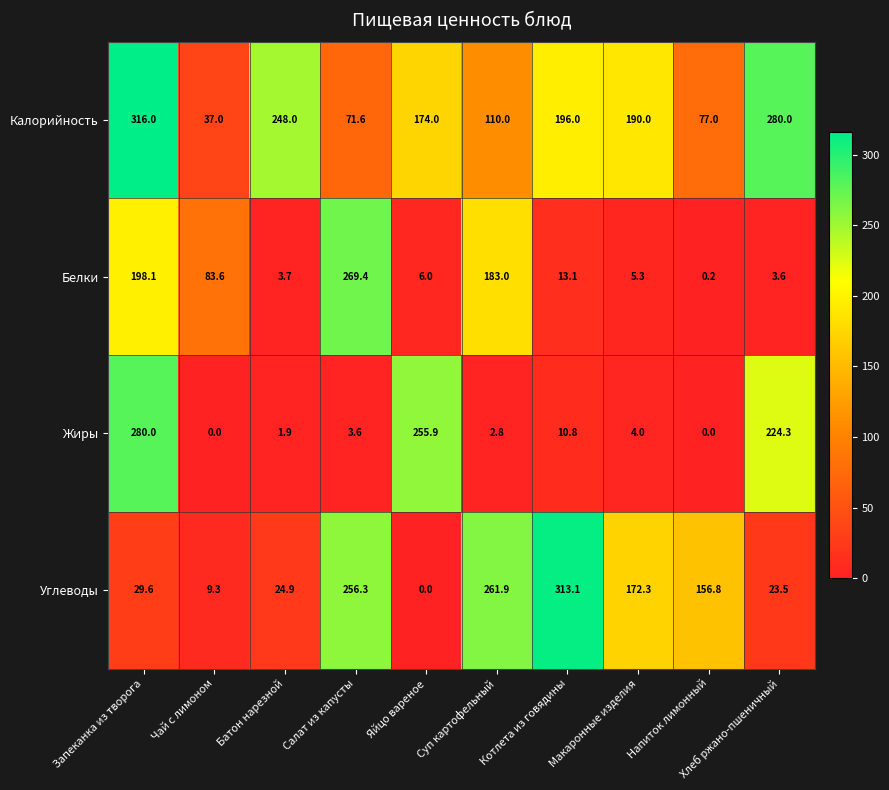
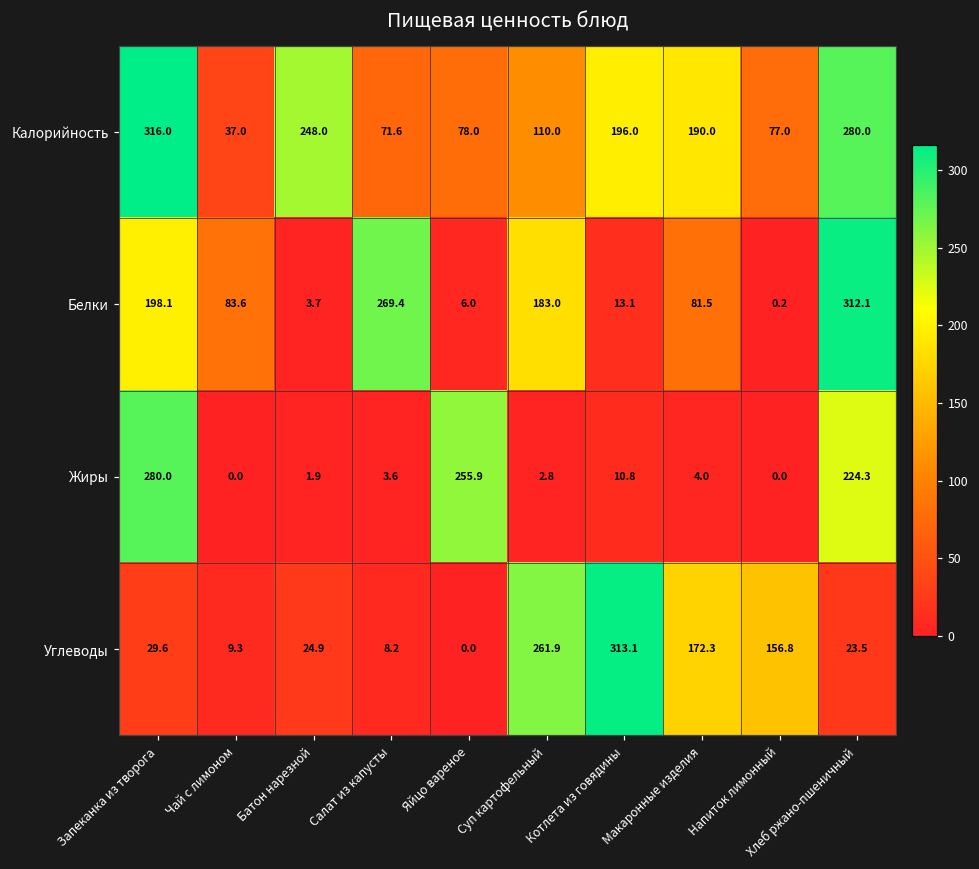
Калорийность, Яйцо вареное: 174.0 -> 78.0
Белки, Макаронные изделия: 5.3 -> 81.5
Белки, Хлеб ржано-пшеничный: 3.6 -> 312.1
Углеводы, Салат из капусты: 256.3 -> 8.2
